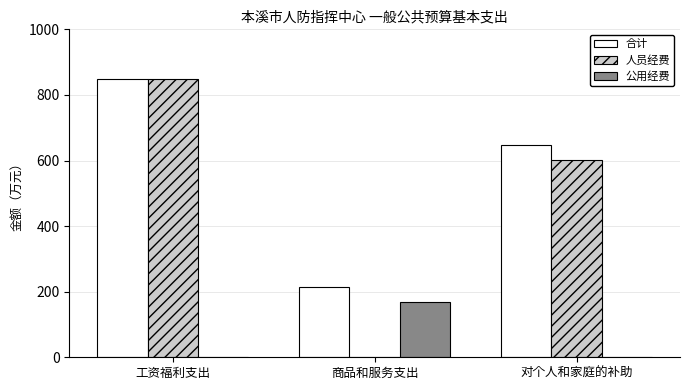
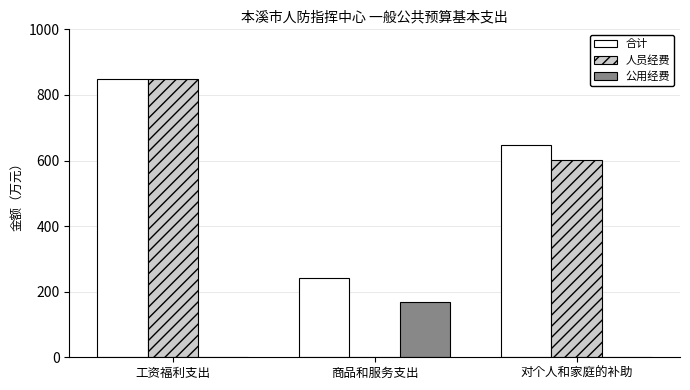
合计, 商品和服务支出: 220 -> 240
